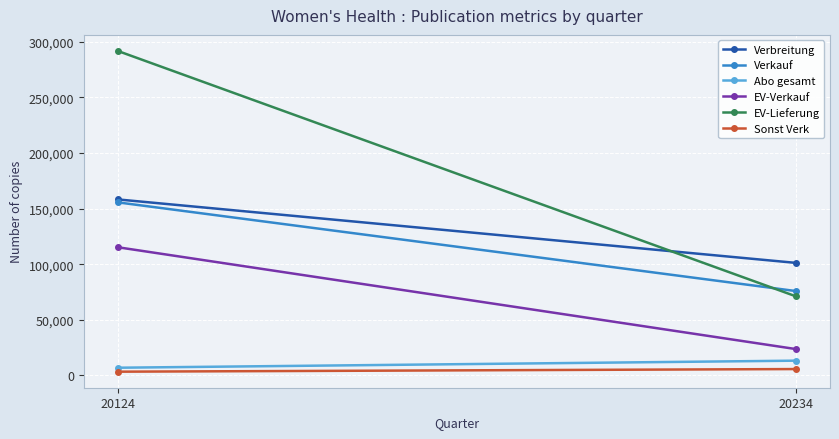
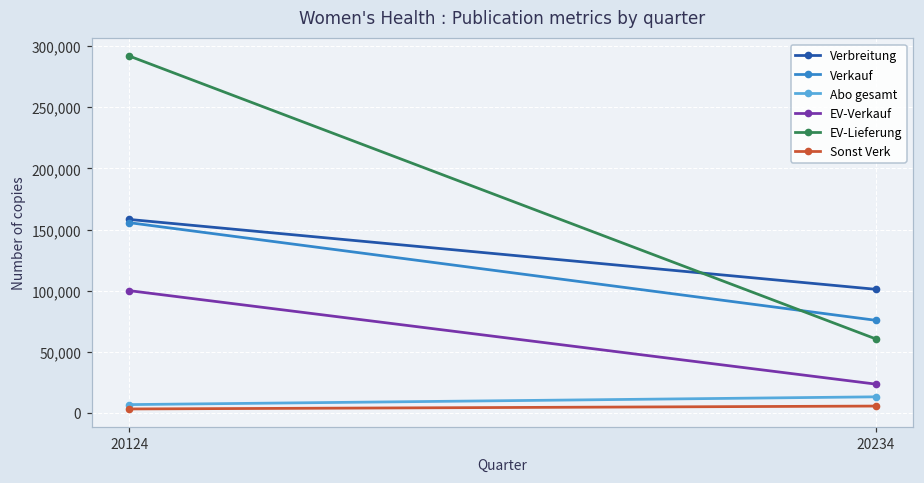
EV-Verkauf, 20124: 115,000 -> 100,000
EV-Lieferung, 20234: 71,000 -> 61,000
